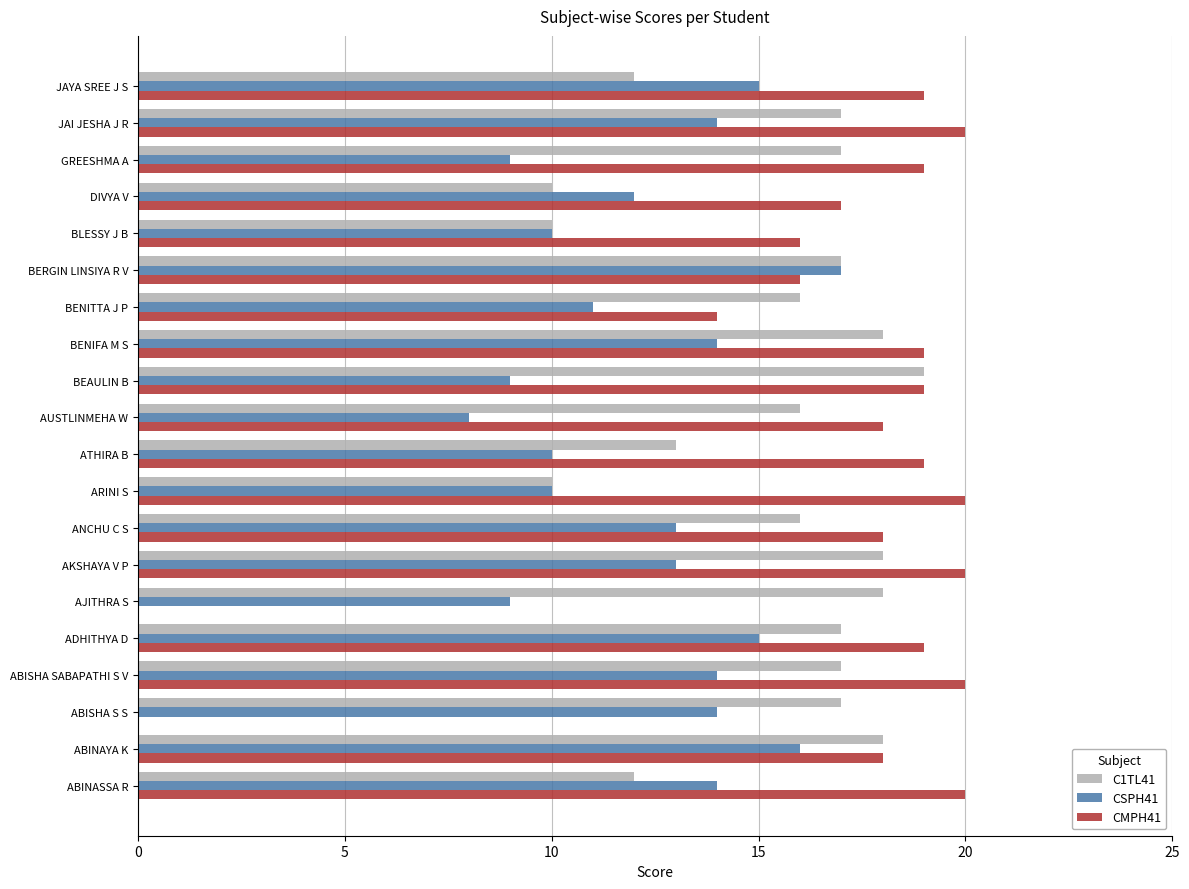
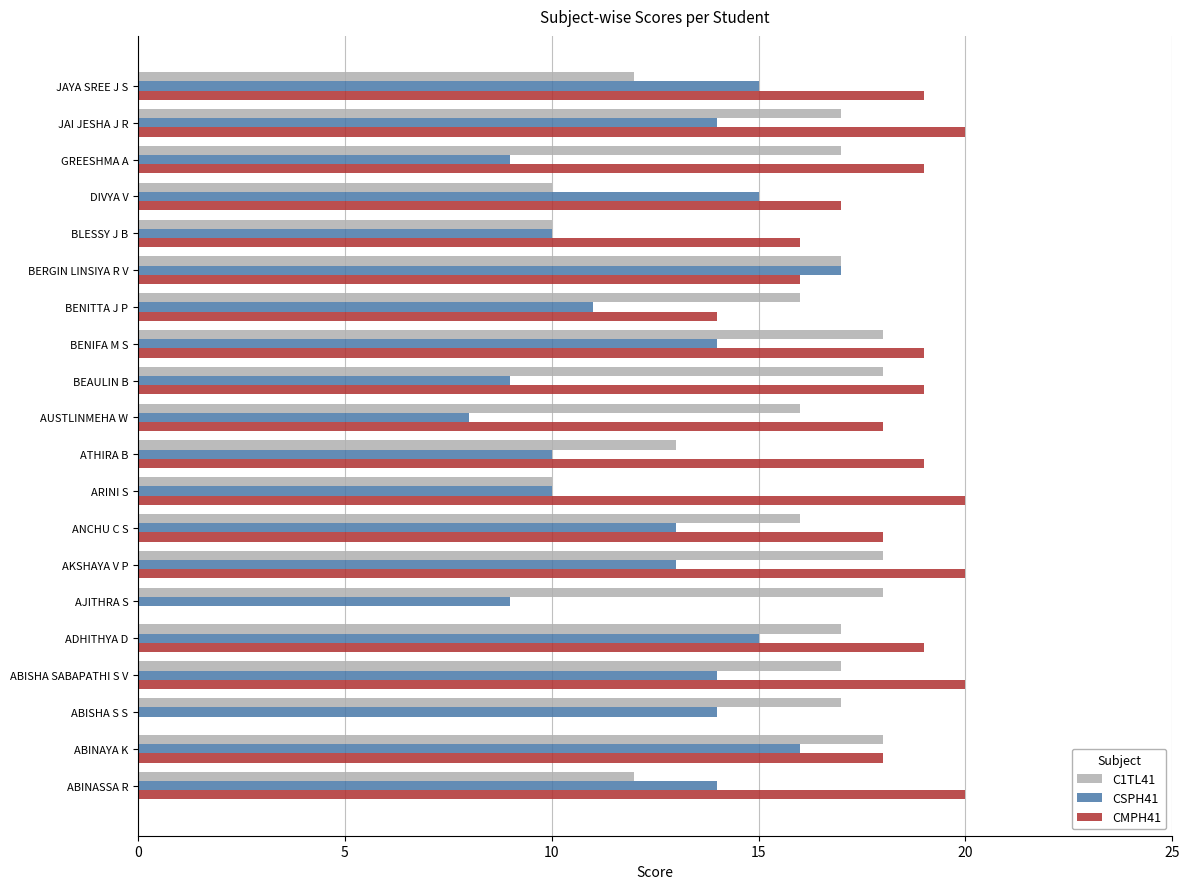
CSPH41, DIVYA V: 12 -> 15
C1TL41, BEAULIN B: 19 -> 18
